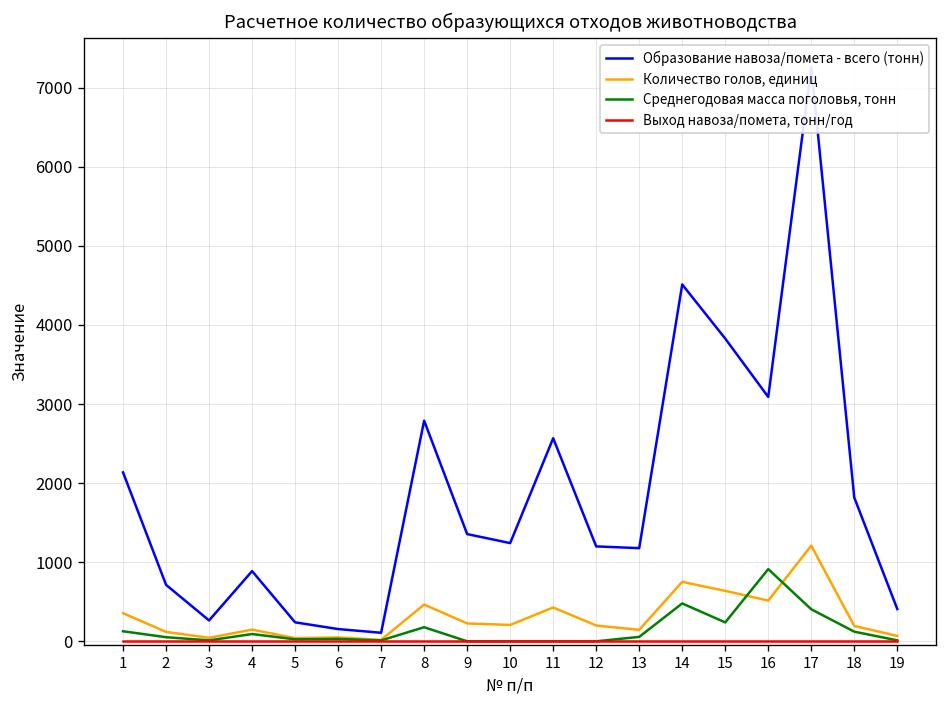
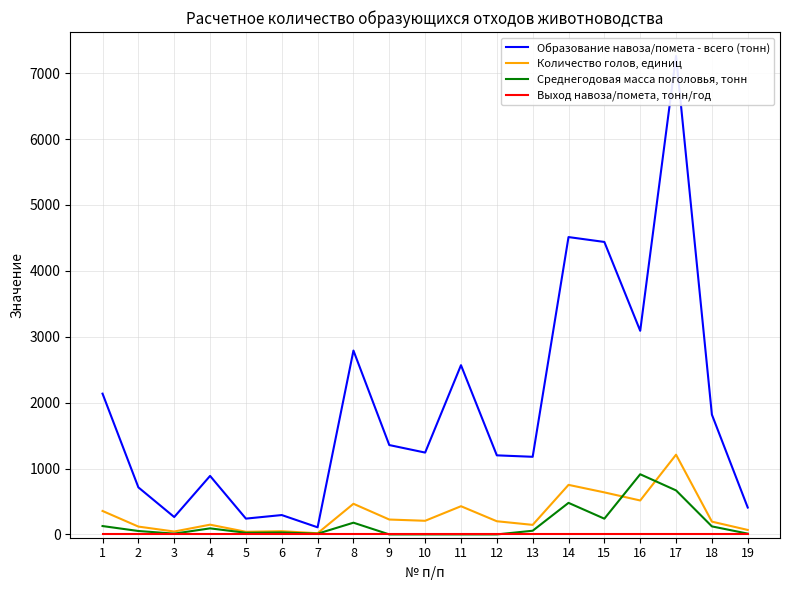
Образование навоза/помета - всего (тонн), 6: 200 -> 300
Образование навоза/помета - всего (тонн), 15: 3800 -> 4400
Среднегодовая масса поголовья, тонн, 17: 400 -> 700
